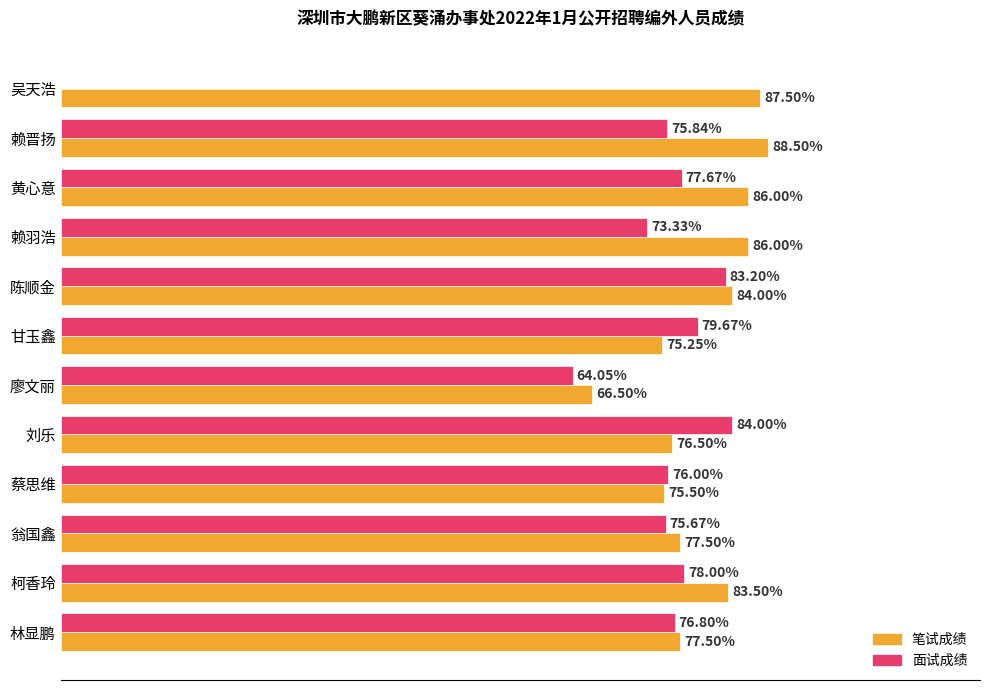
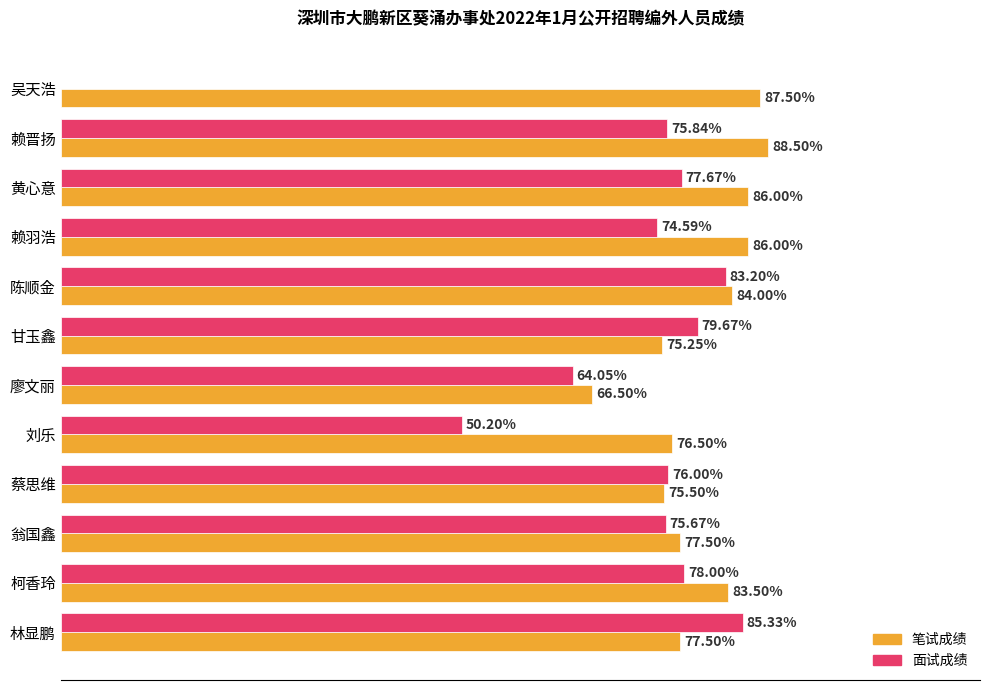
面试成绩, 赖羽浩: 73.33% -> 74.59%
面试成绩, 刘乐: 84.00% -> 50.20%
面试成绩, 林显鹏: 76.80% -> 85.33%
